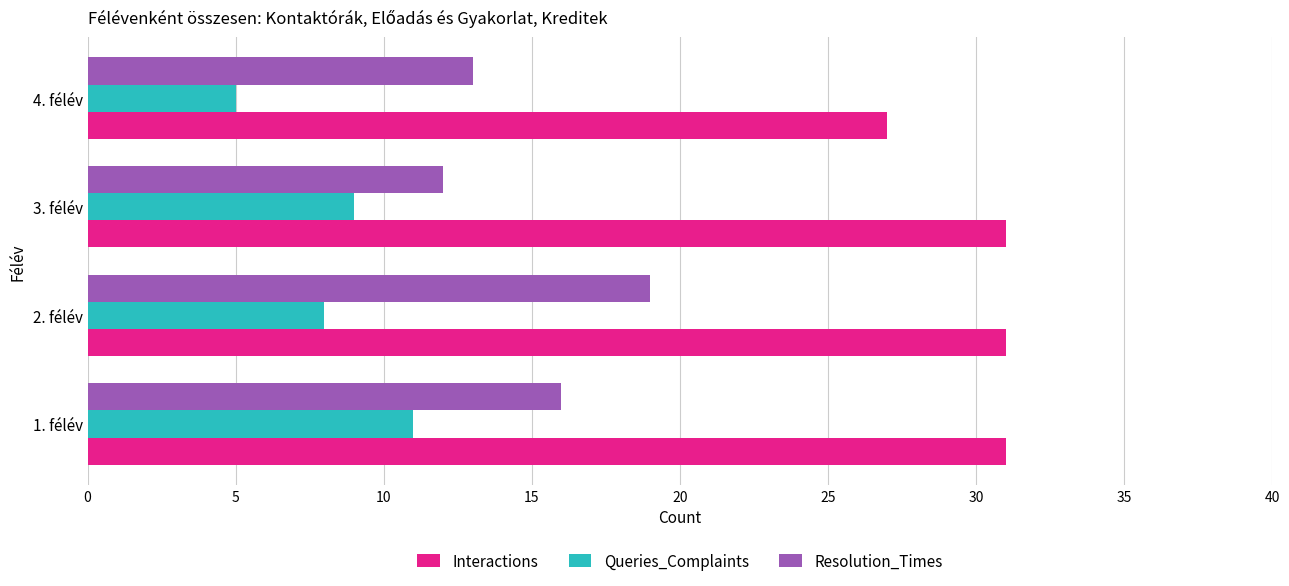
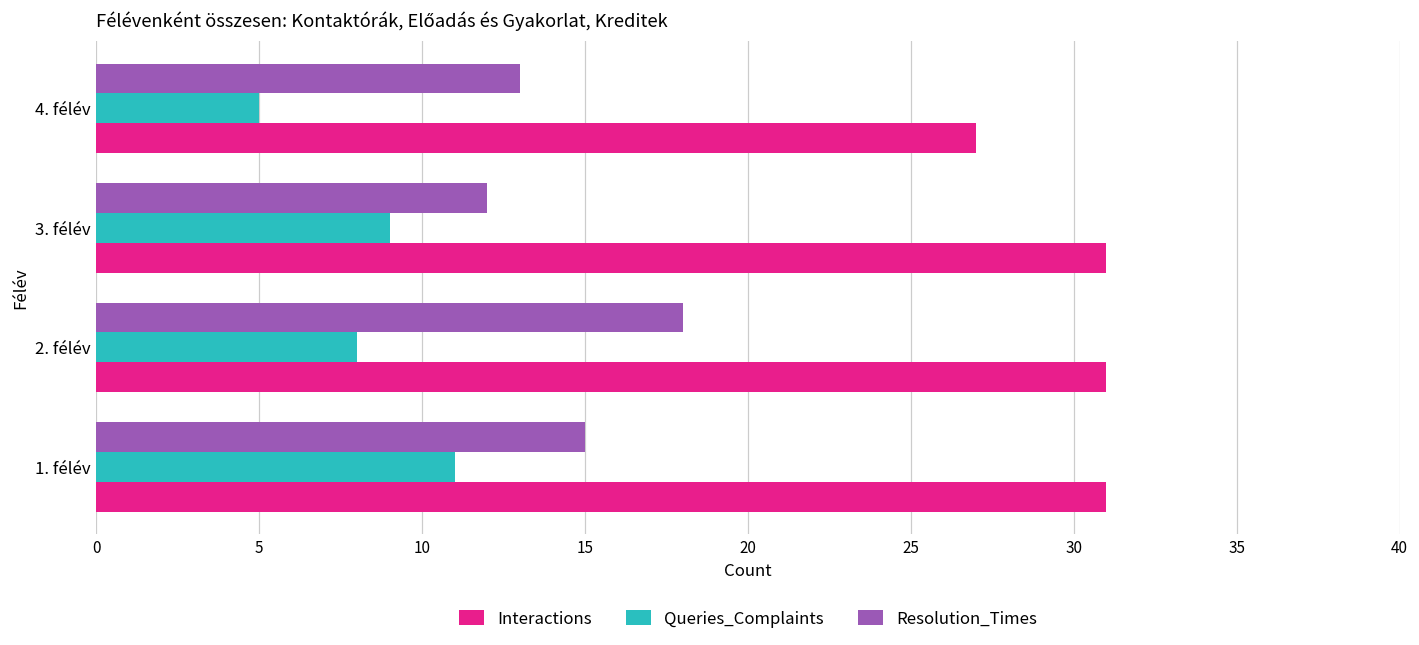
Resolution_Times, 2. félév: 19 -> 18
Resolution_Times, 1. félév: 16 -> 15
